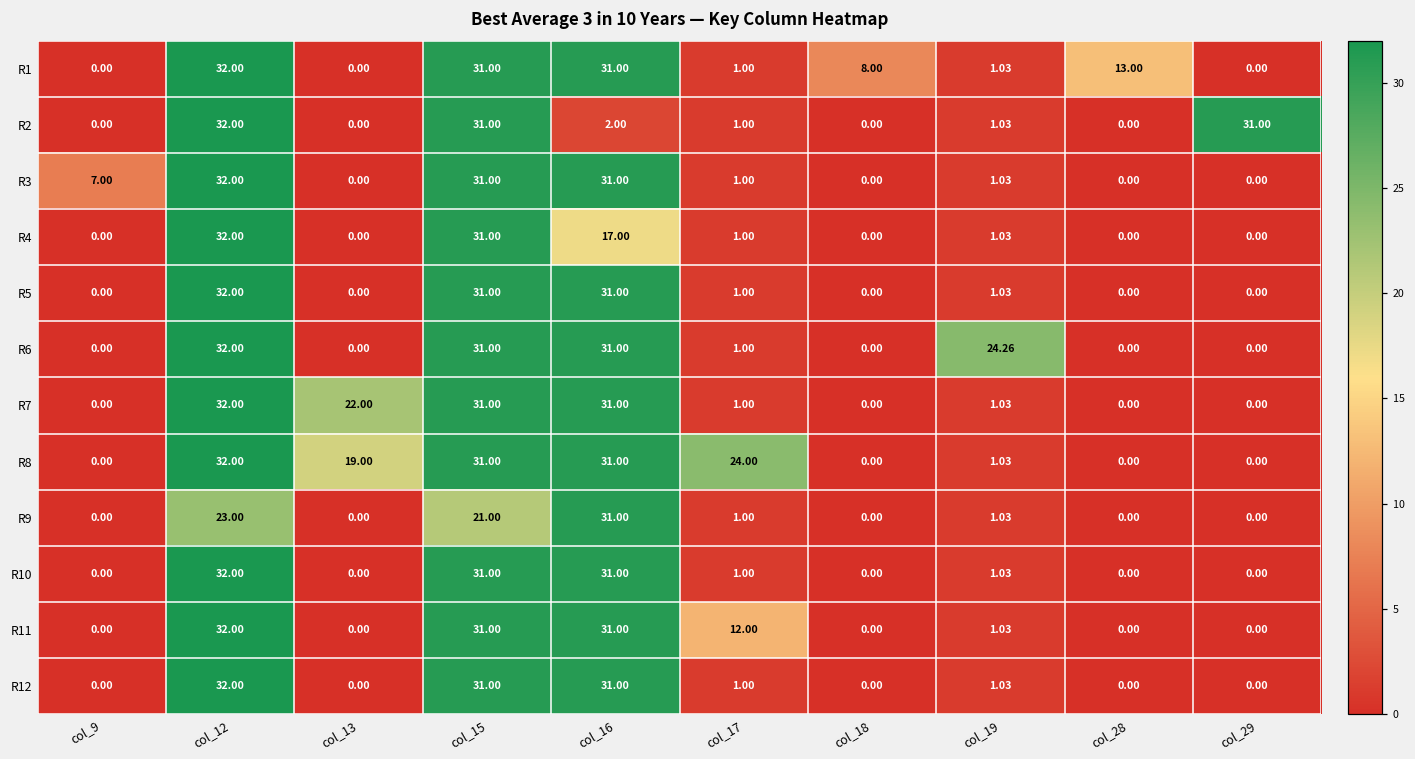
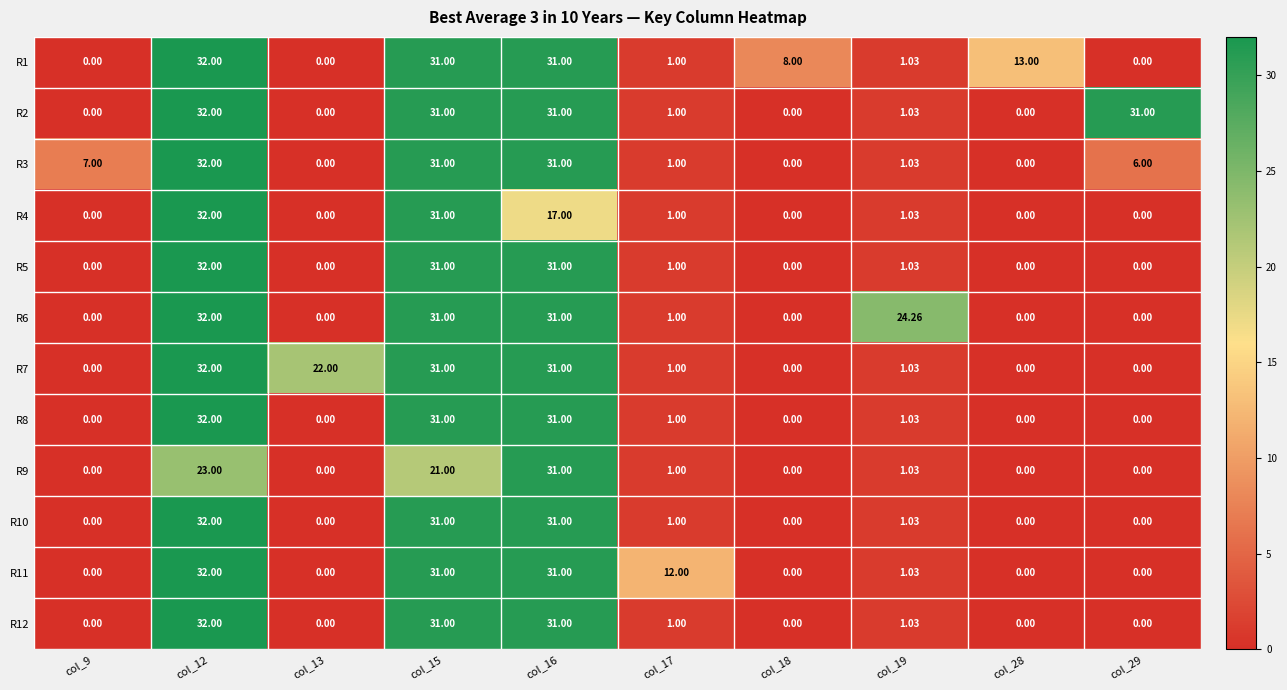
R2, col_16: 2.00 -> 31.00
R3, col_29: 0.00 -> 6.00
R8, col_13: 19.00 -> 0.00
R8, col_17: 24.00 -> 1.00
